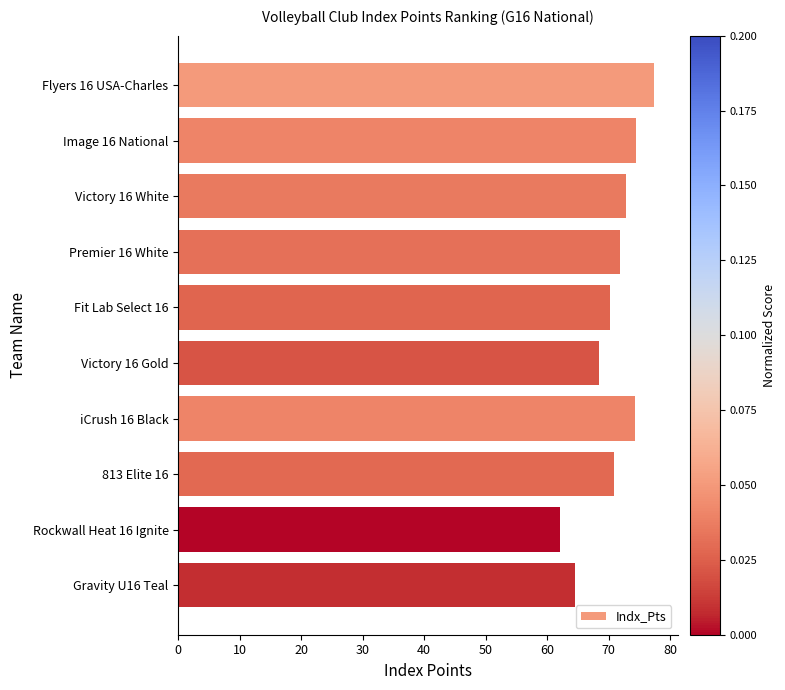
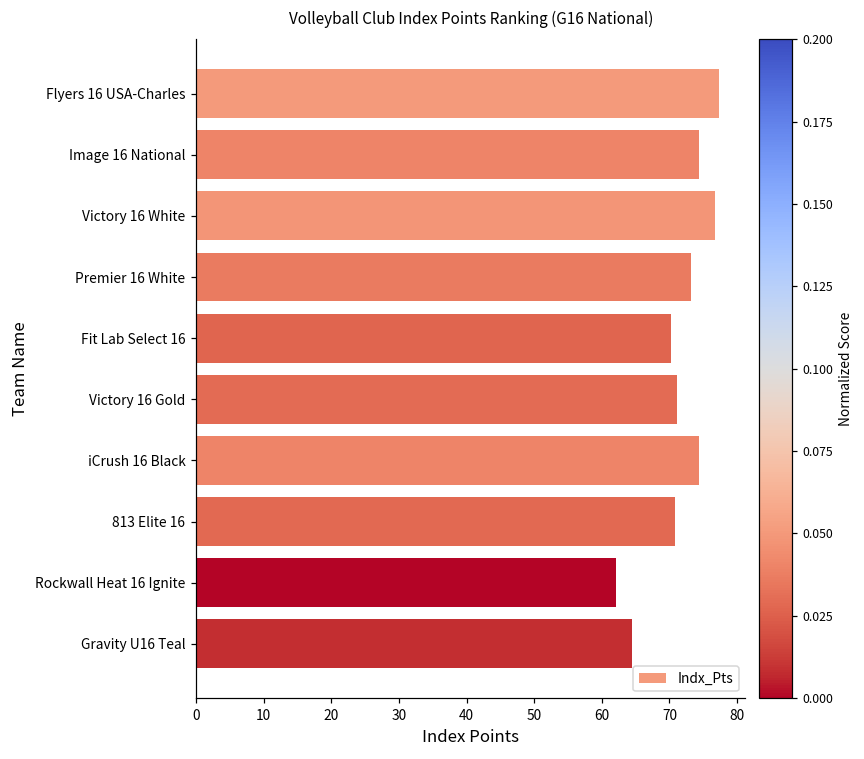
Victory 16 White: 73 -> 77
Premier 16 White: 72 -> 73
Victory 16 Gold: 68 -> 71
